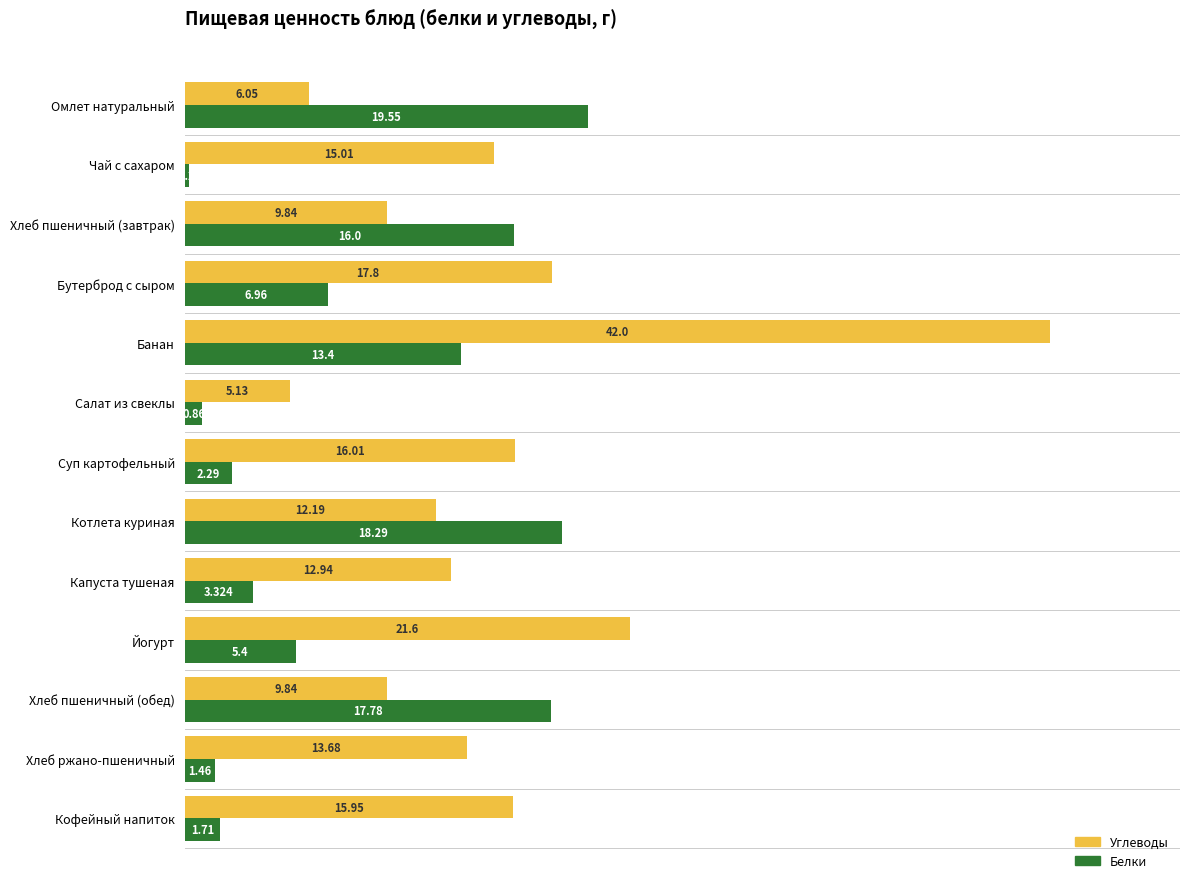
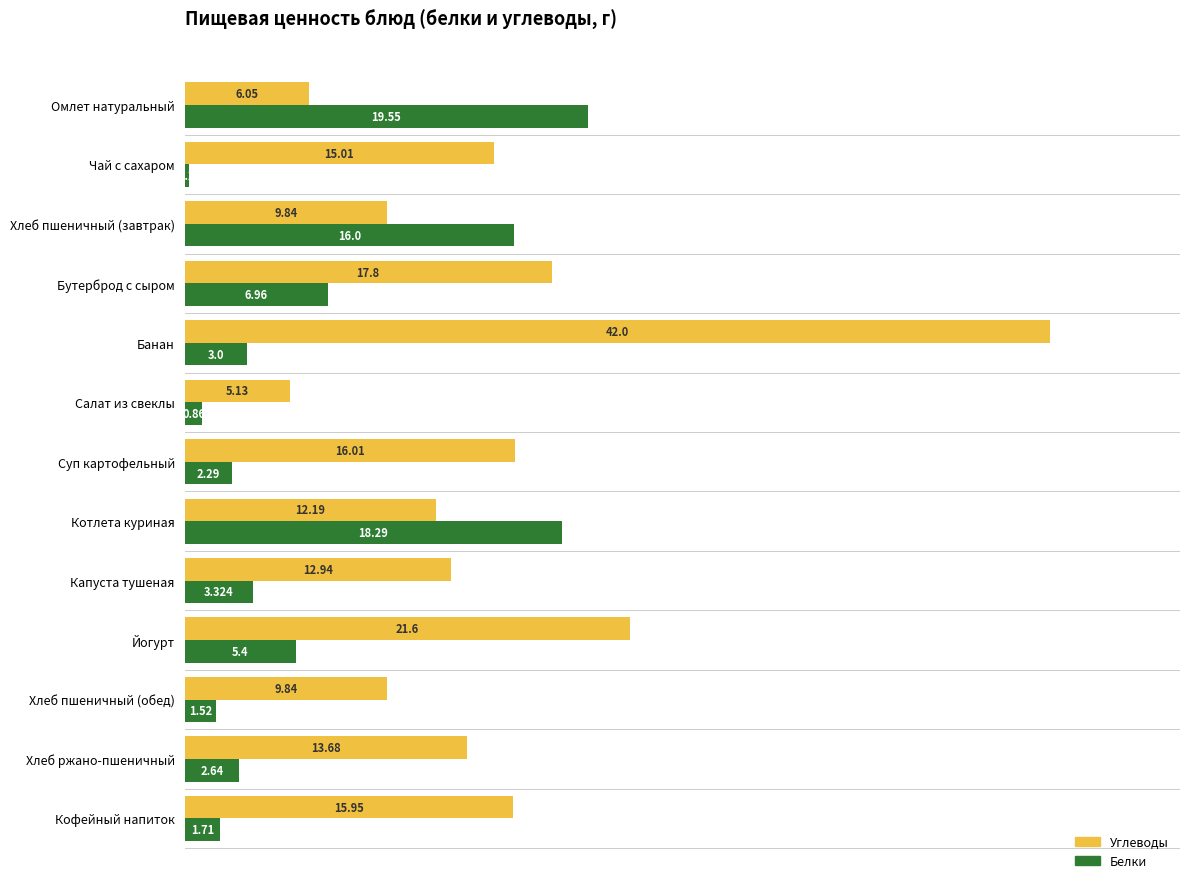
Белки, Банан: 13.4 -> 3.0
Белки, Хлеб пшеничный (обед): 17.78 -> 1.52
Белки, Хлеб ржано-пшеничный: 1.46 -> 2.64
